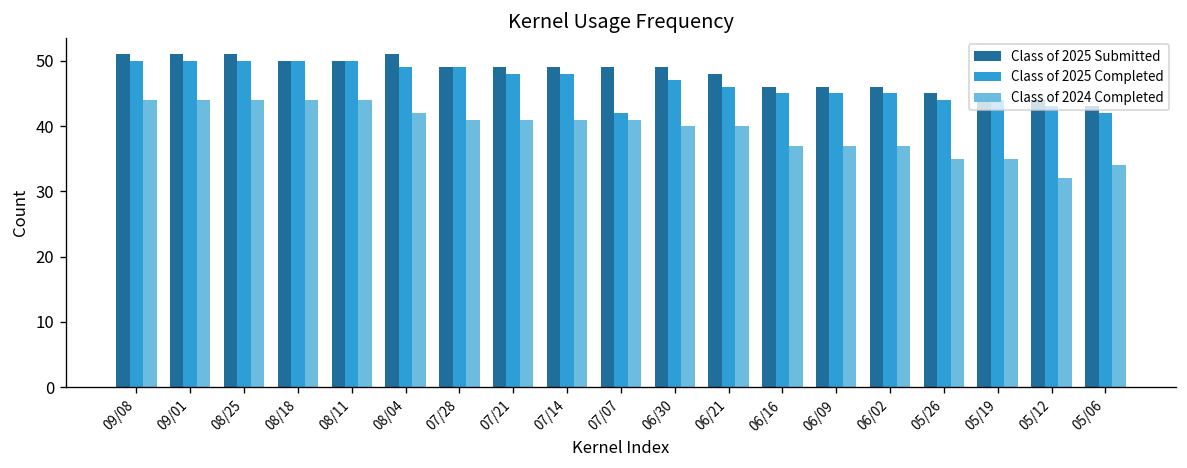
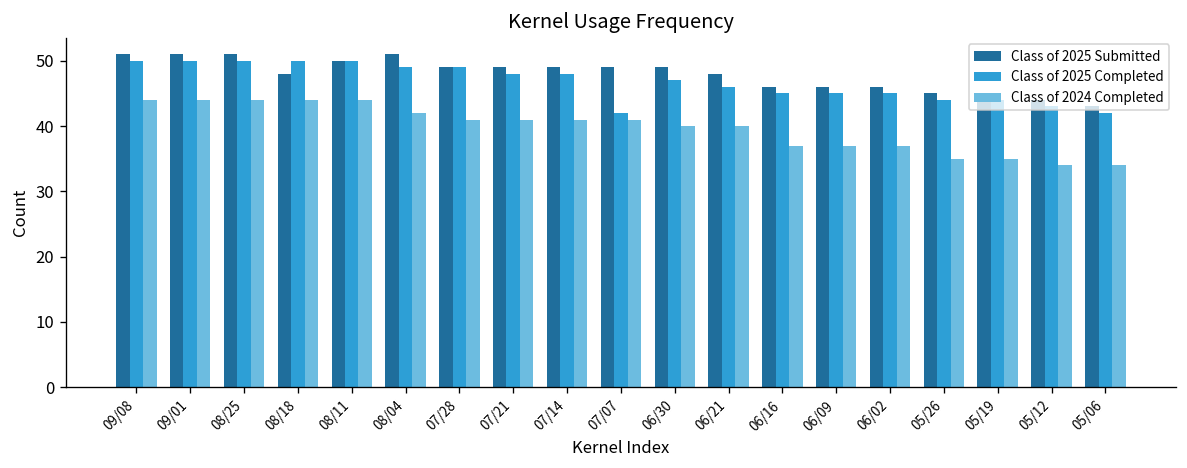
Class of 2025 Submitted, 08/18: 50 -> 48
Class of 2024 Completed, 05/12: 32 -> 34
